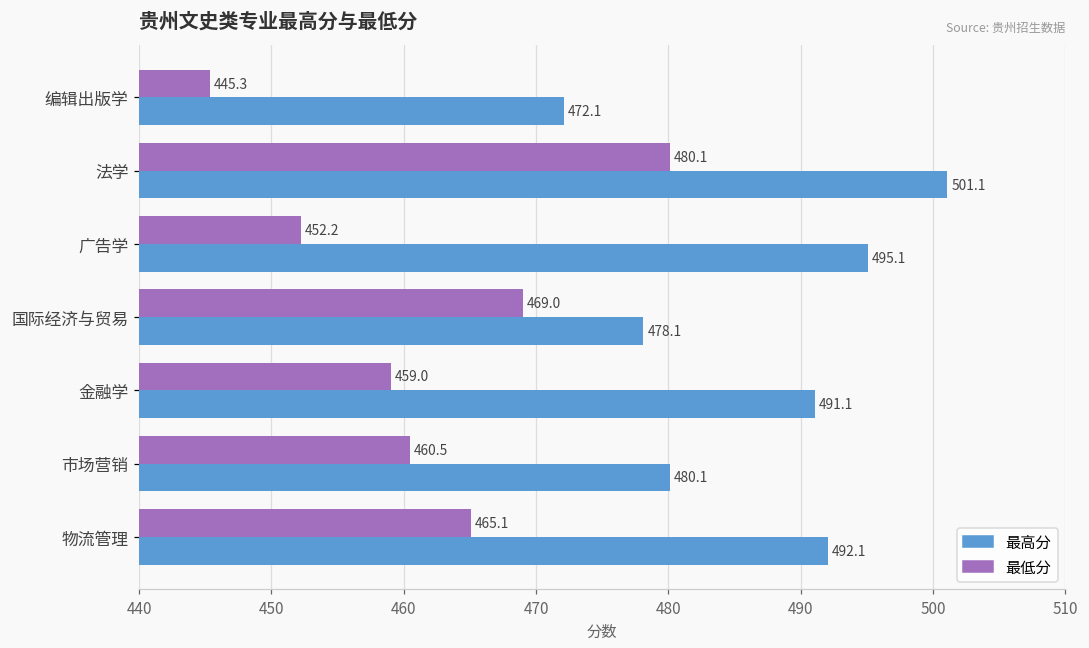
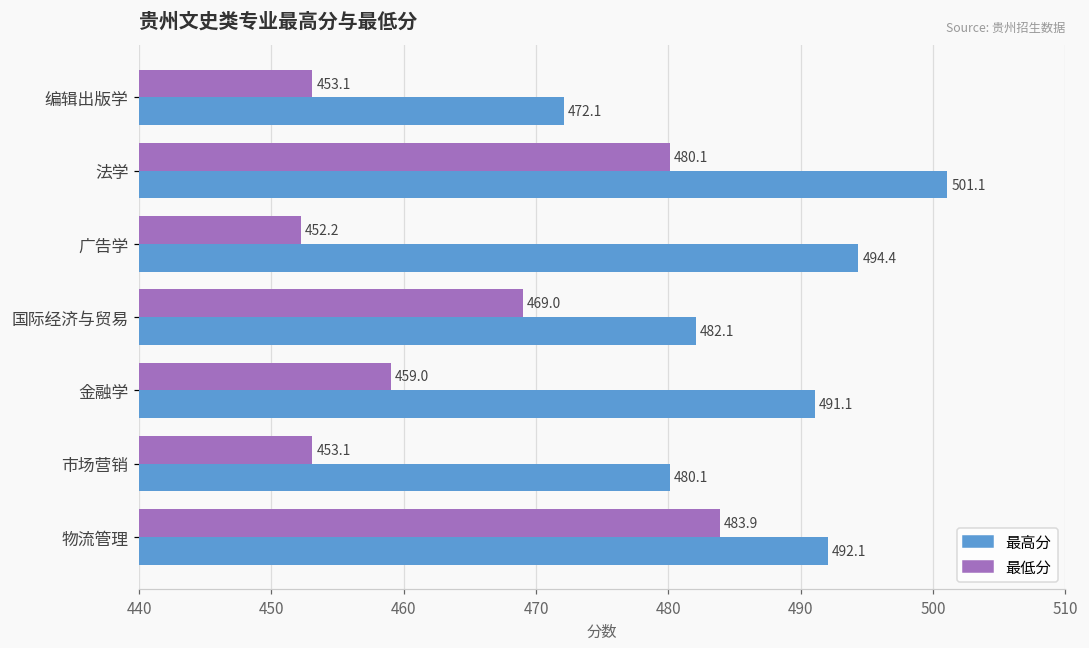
最低分, 编辑出版学: 445.3 -> 453.1
最高分, 广告学: 495.1 -> 494.4
最高分, 国际经济与贸易: 478.1 -> 482.1
最低分, 市场营销: 460.5 -> 453.1
最低分, 物流管理: 465.1 -> 483.9
